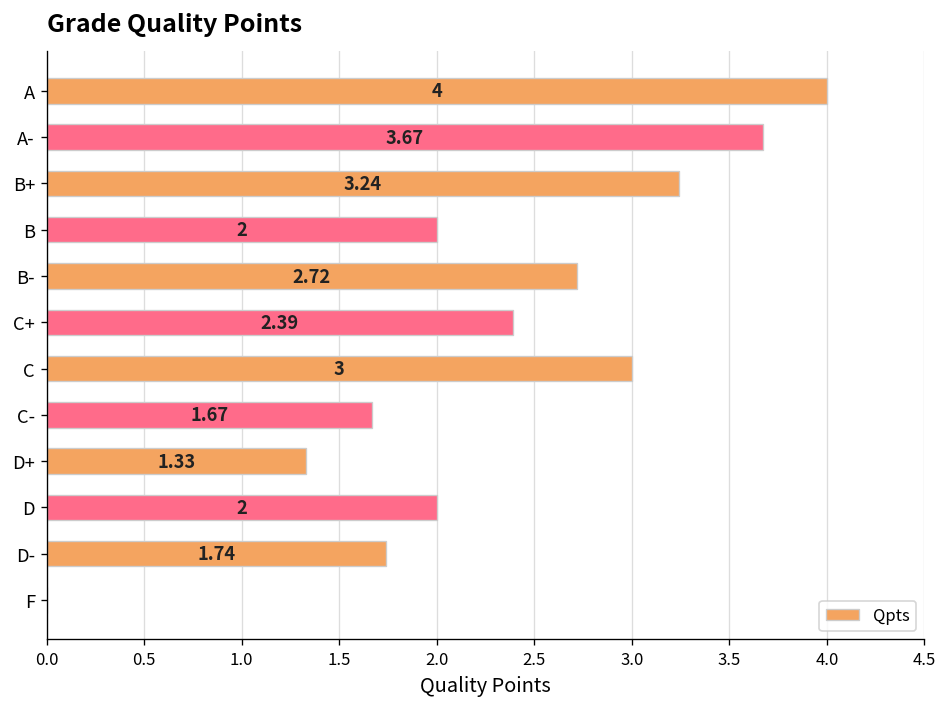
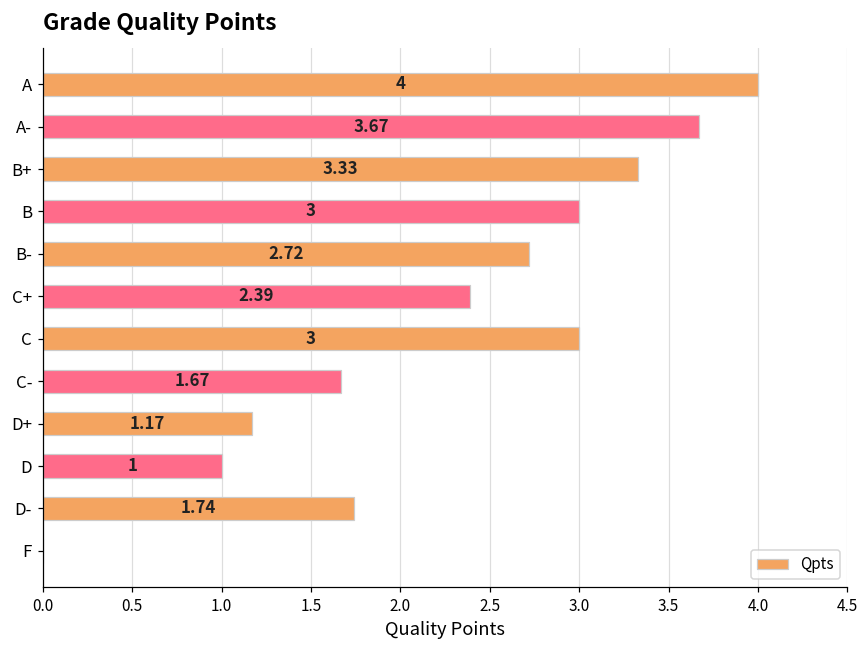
B+: 3.24 -> 3.33
B: 2 -> 3
D+: 1.33 -> 1.17
D: 2 -> 1
